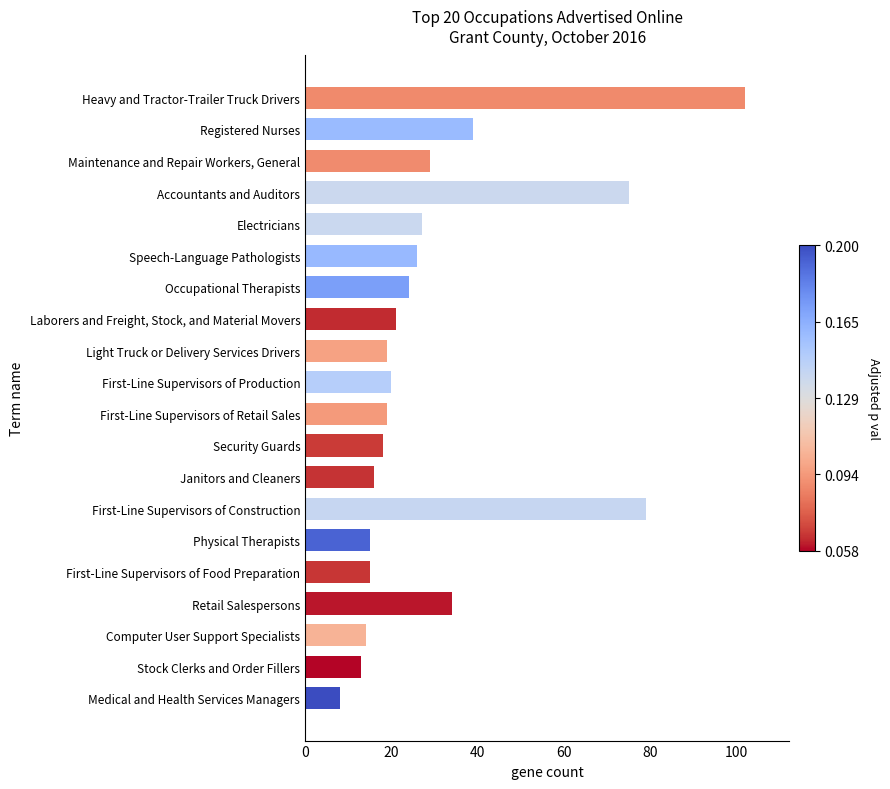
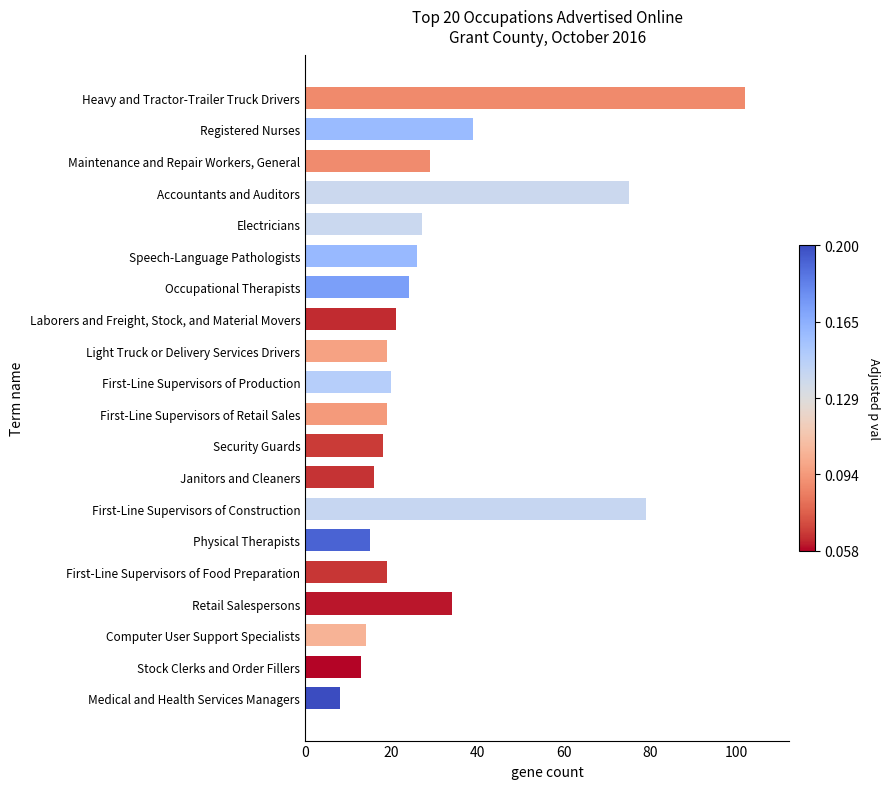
First-Line Supervisors of Food Preparation: 15 -> 19
